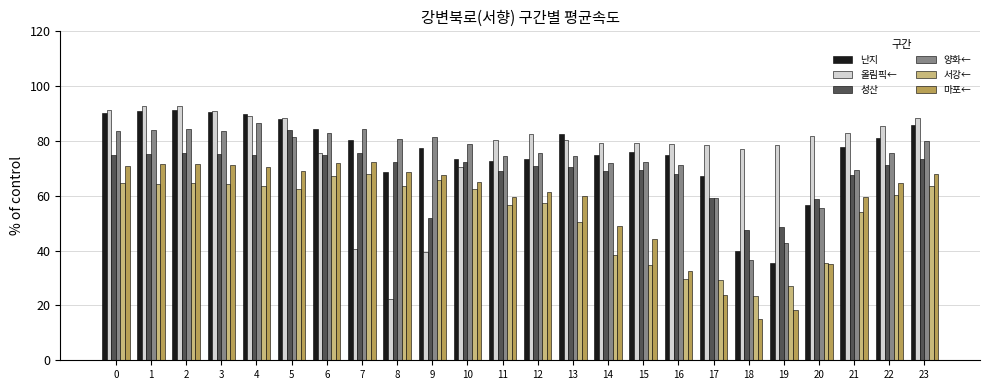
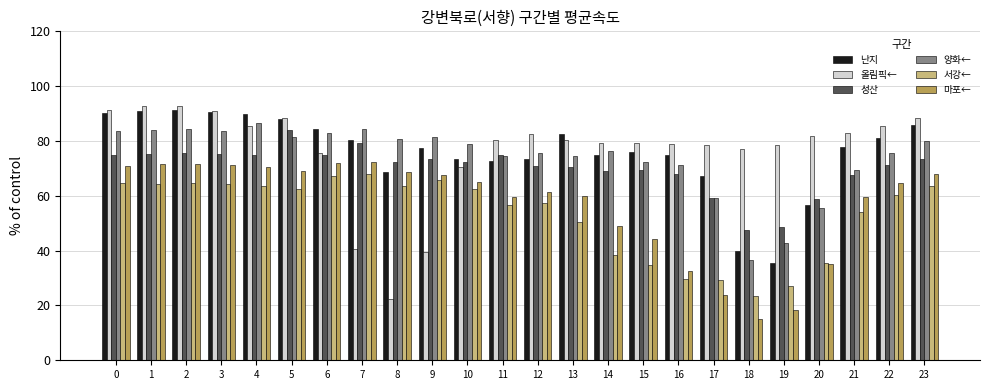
올림픽←, 4: 89 -> 86
성산, 7: 75 -> 79
성산, 9: 52 -> 73
성산, 11: 69 -> 75
양화←, 14: 72 -> 76
